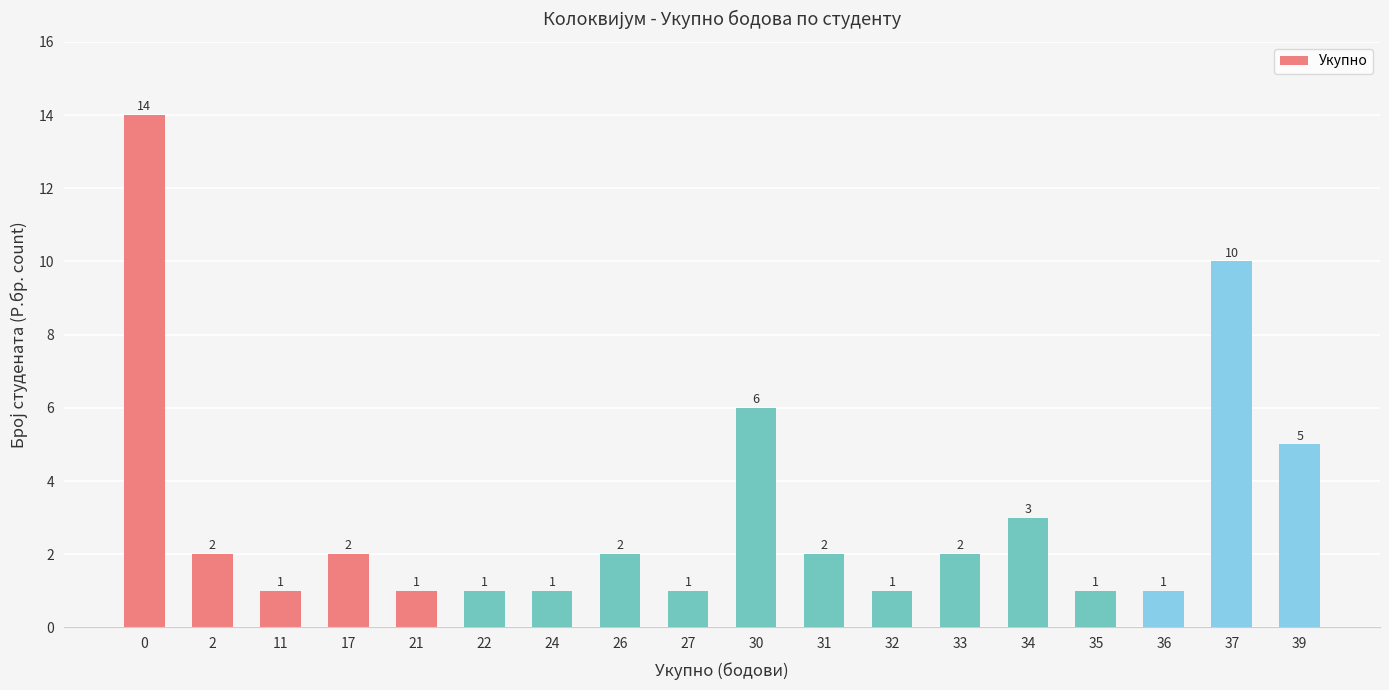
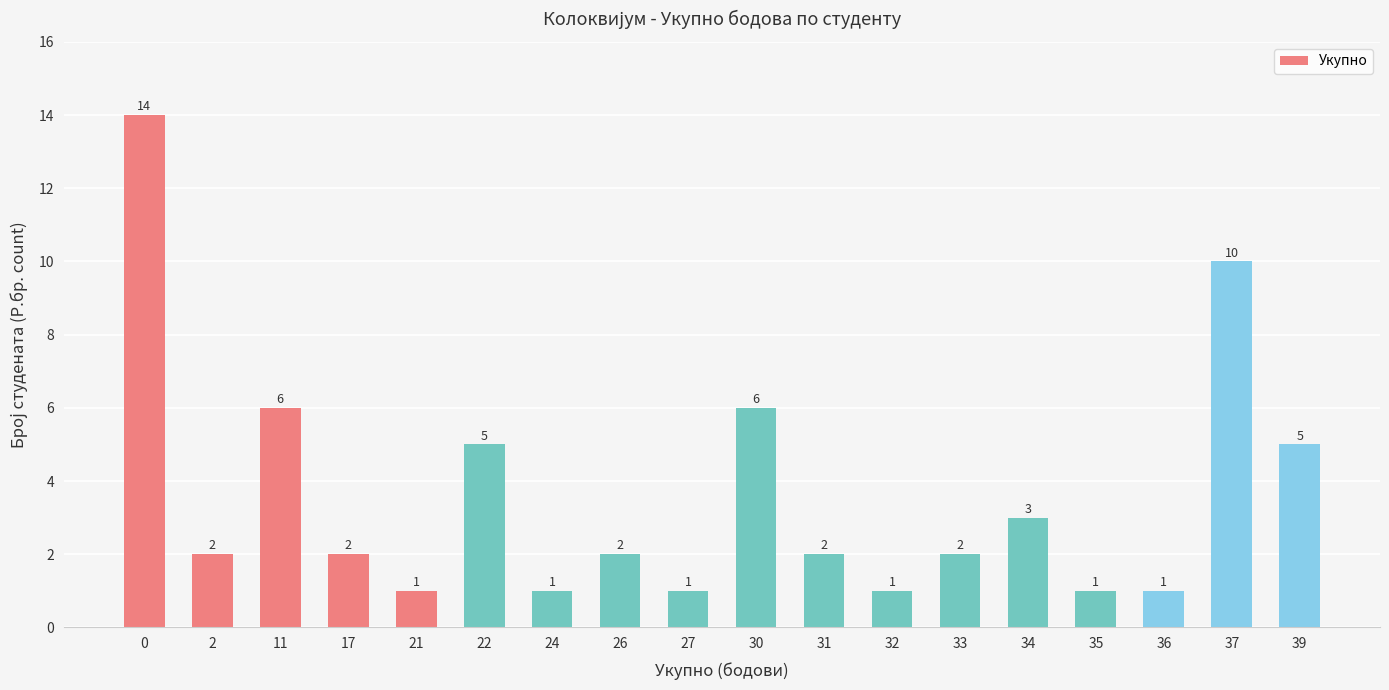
11: 1 -> 6
22: 1 -> 5
